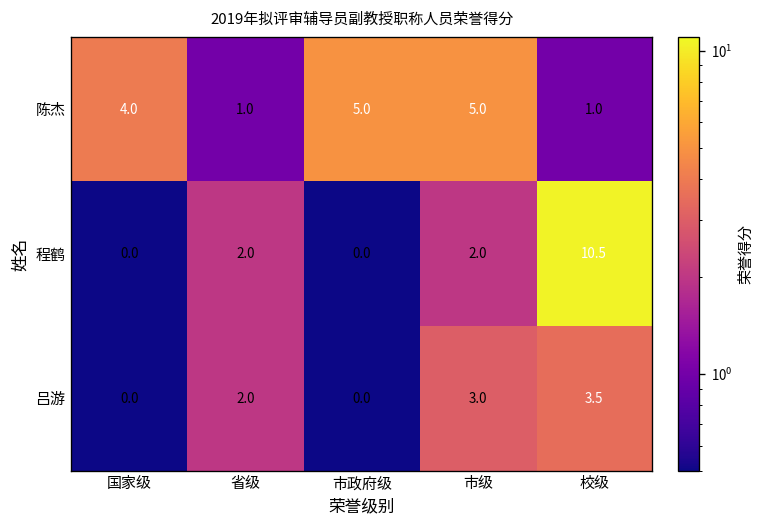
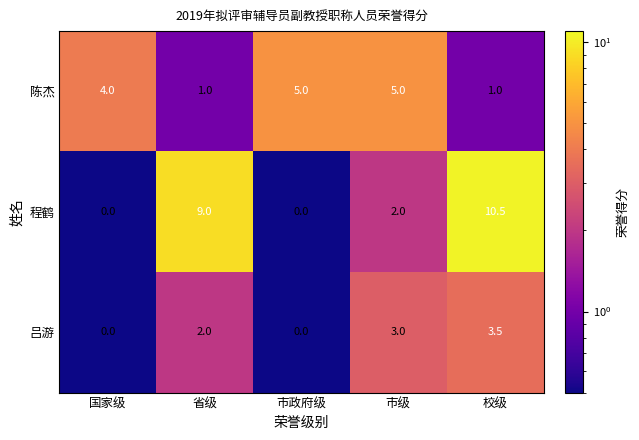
程鹤, 省级: 2.0 -> 9.0
